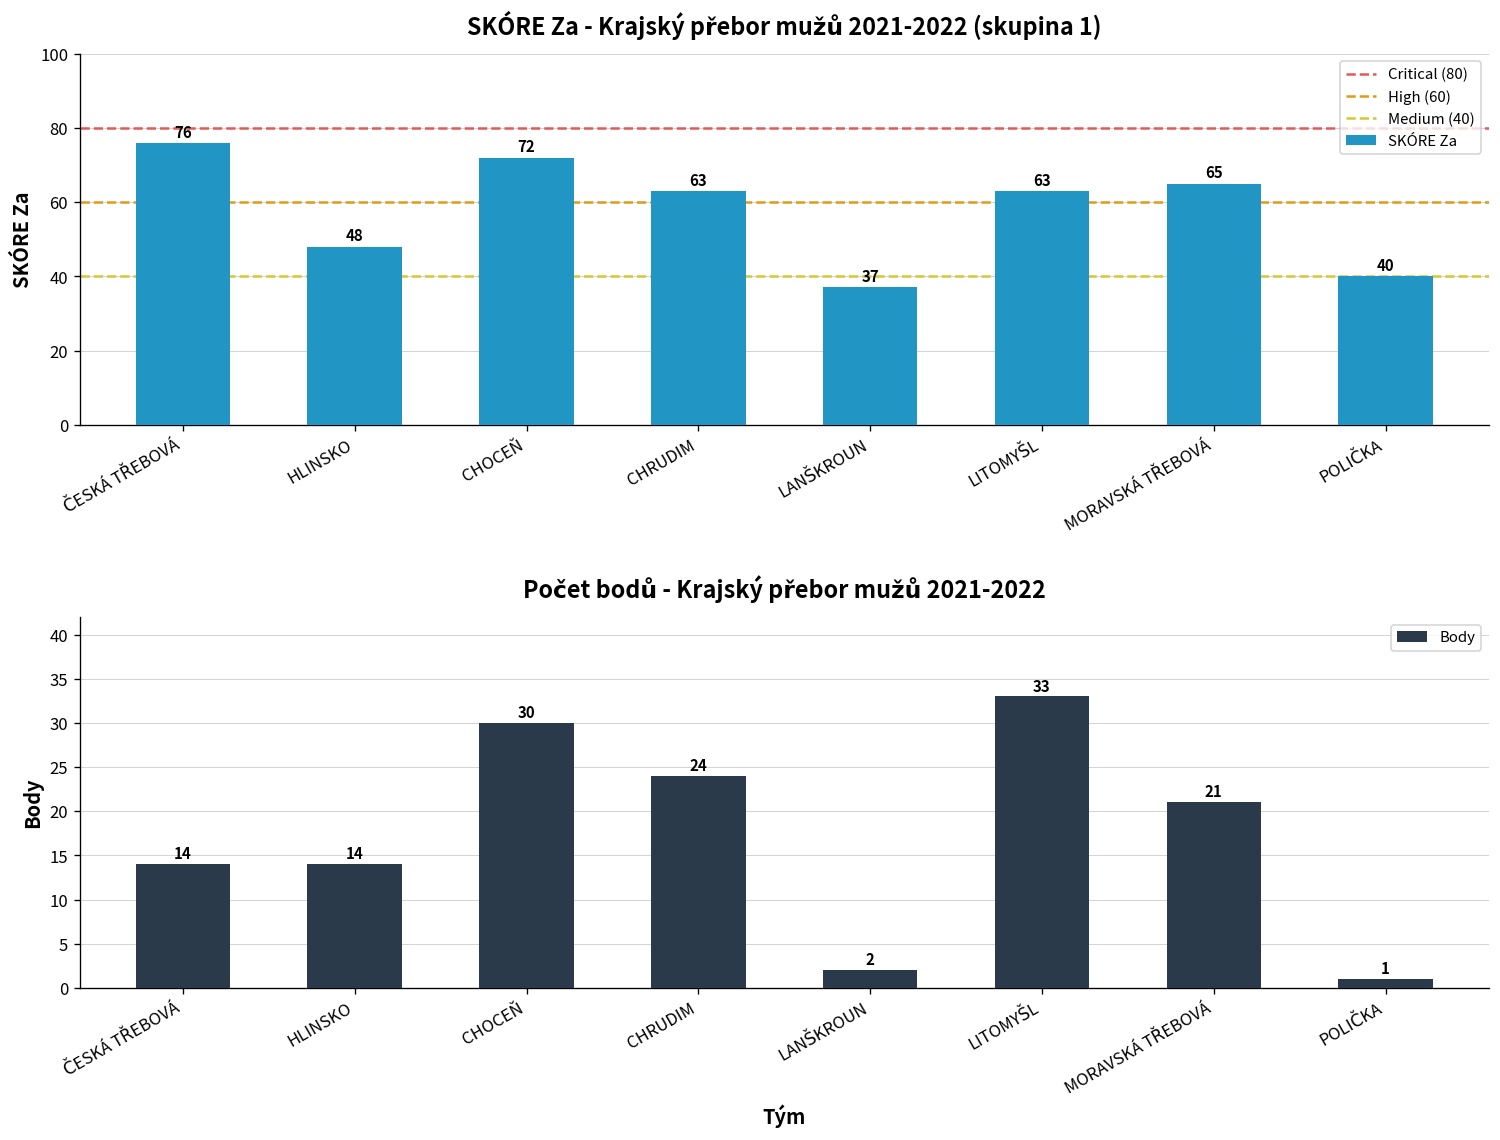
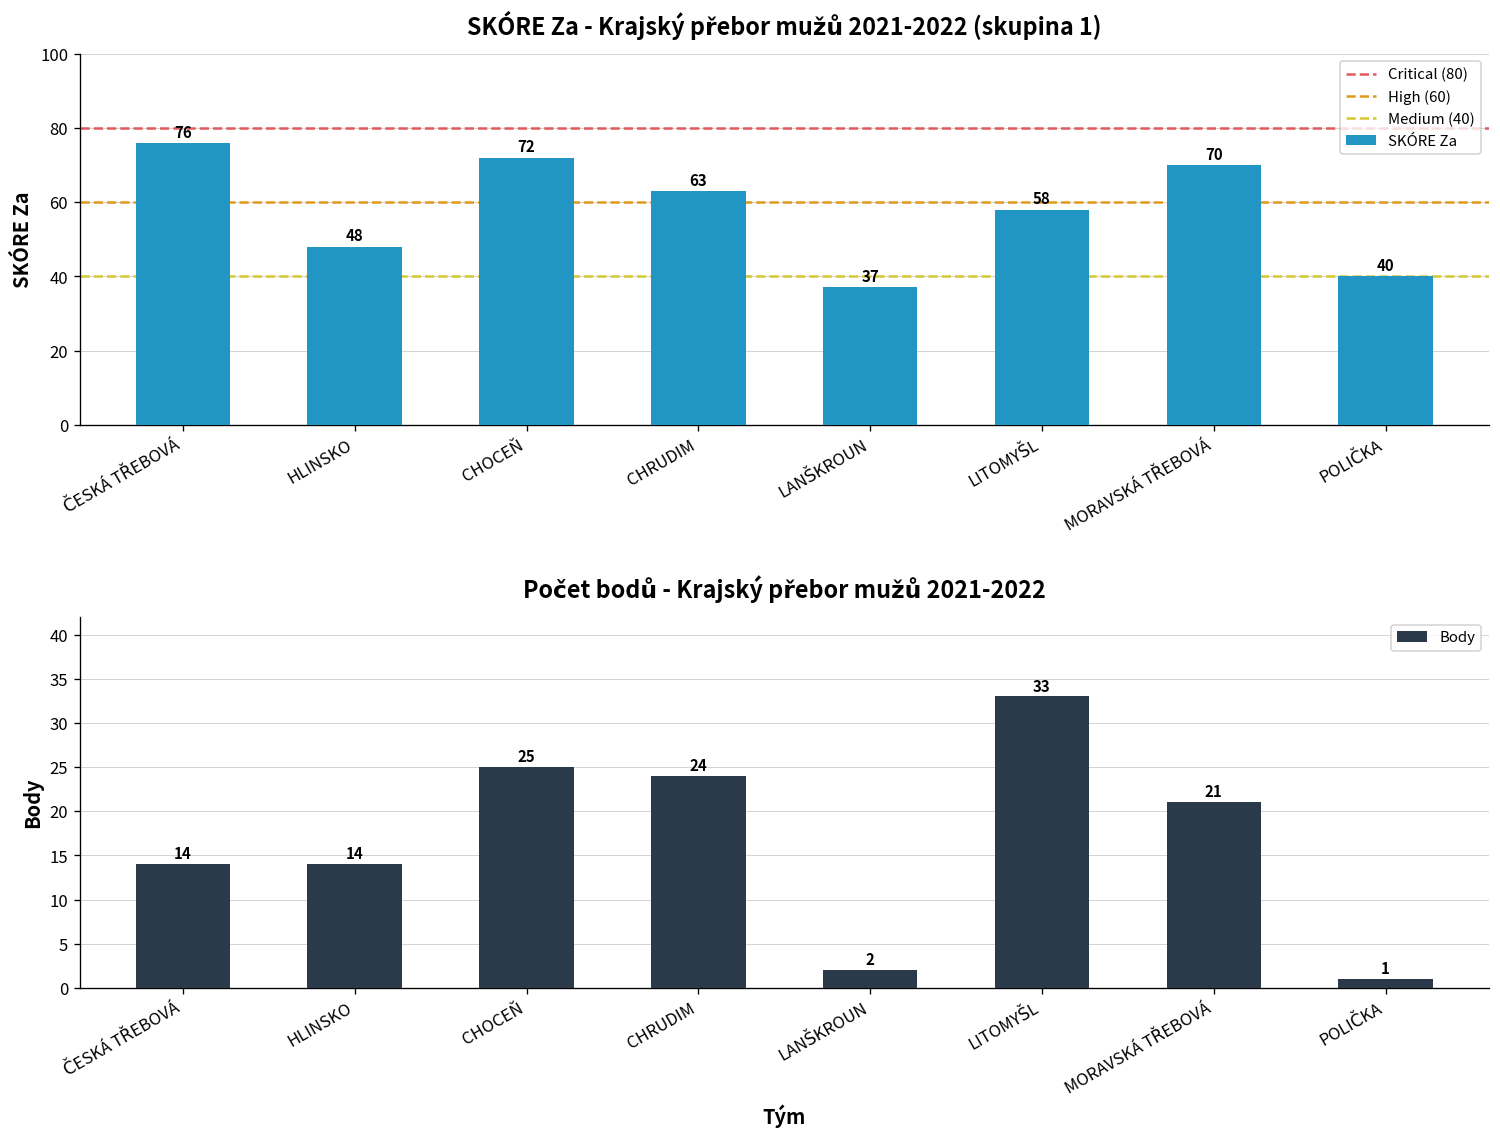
SKÓRE Za - Krajský přebor mužů 2021-2022 (skupina 1), LITOMYŠL: 63 -> 58
SKÓRE Za - Krajský přebor mužů 2021-2022 (skupina 1), MORAVSKÁ TŘEBOVÁ: 65 -> 70
Počet bodů - Krajský přebor mužů 2021-2022, CHOCEŇ: 30 -> 25
